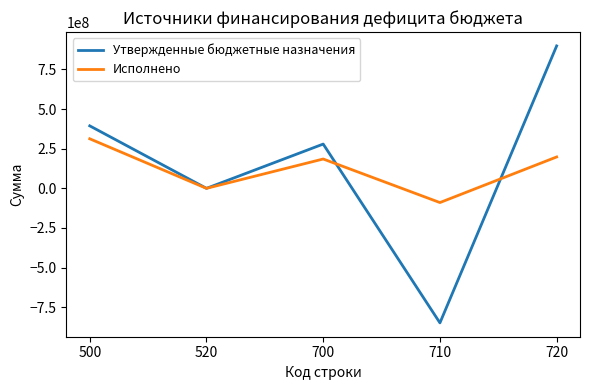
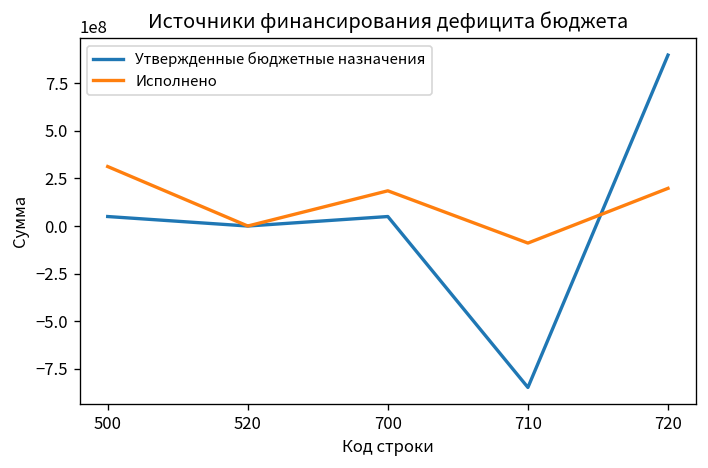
Утвержденные бюджетные назначения, 500: 390000000 -> 50000000
Утвержденные бюджетные назначения, 700: 280000000 -> 50000000
